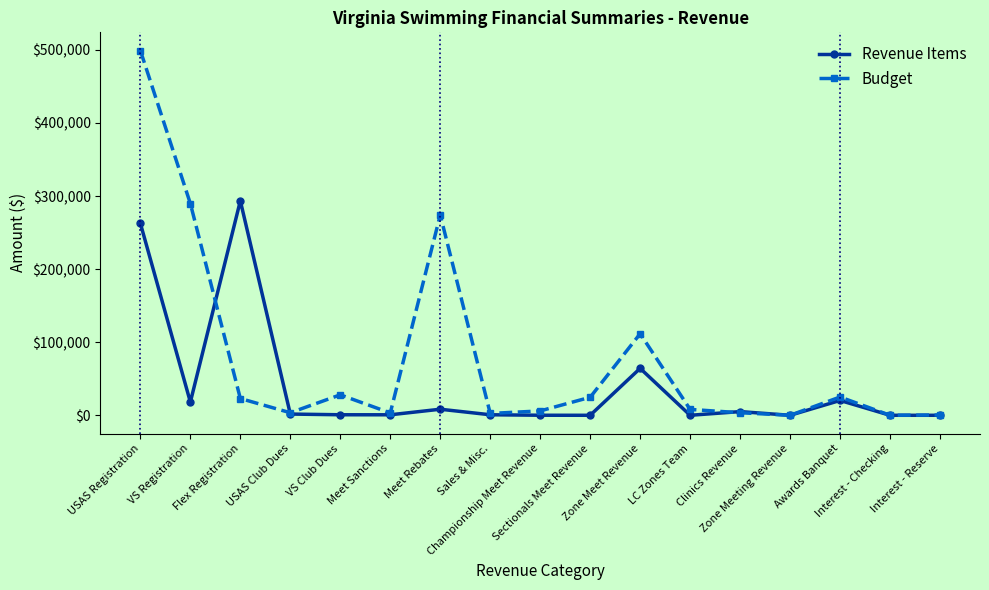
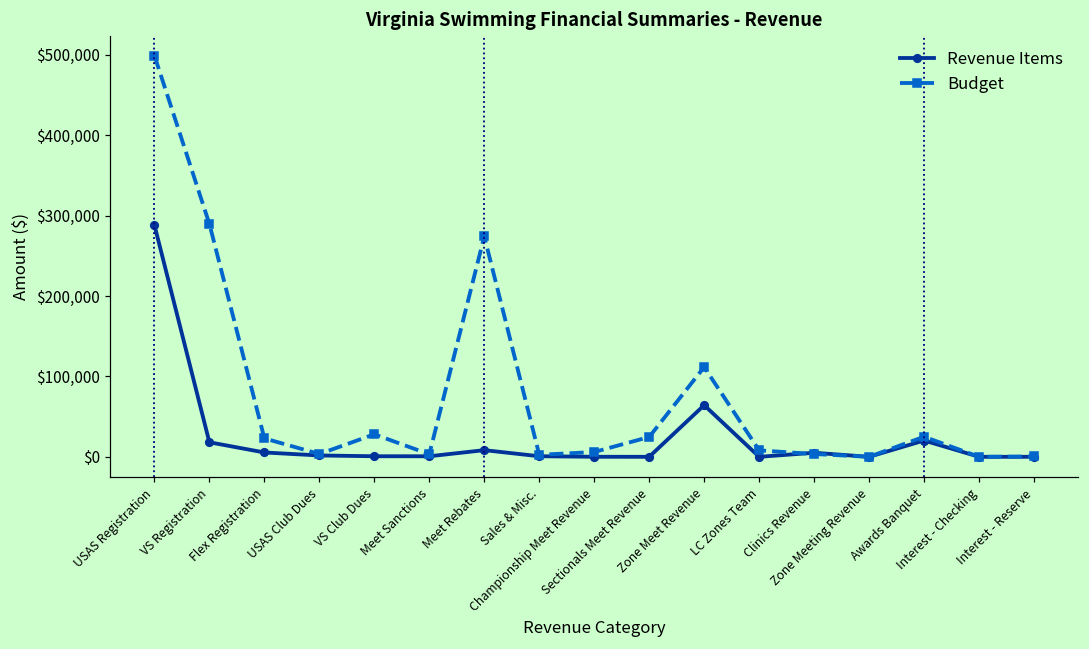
Revenue Items, USAS Registration: $260,000 -> $290,000
Revenue Items, Flex Registration: $290,000 -> $10,000
